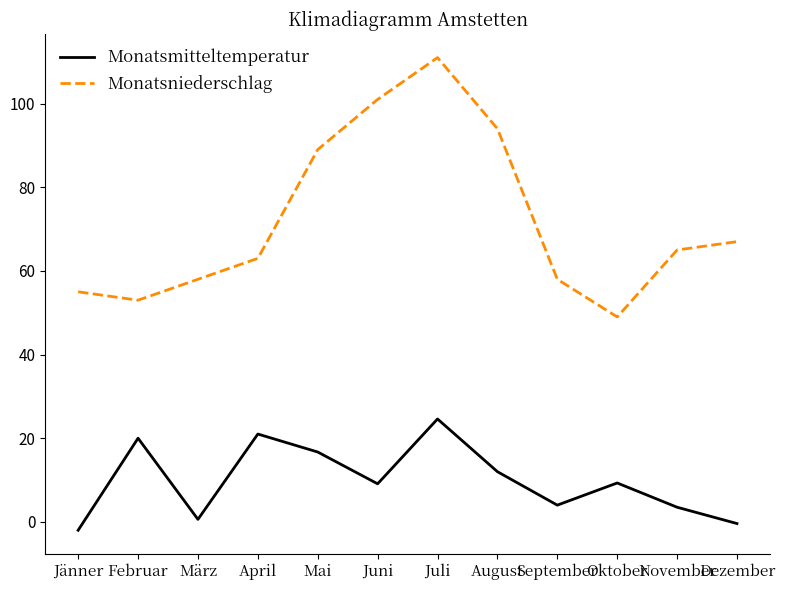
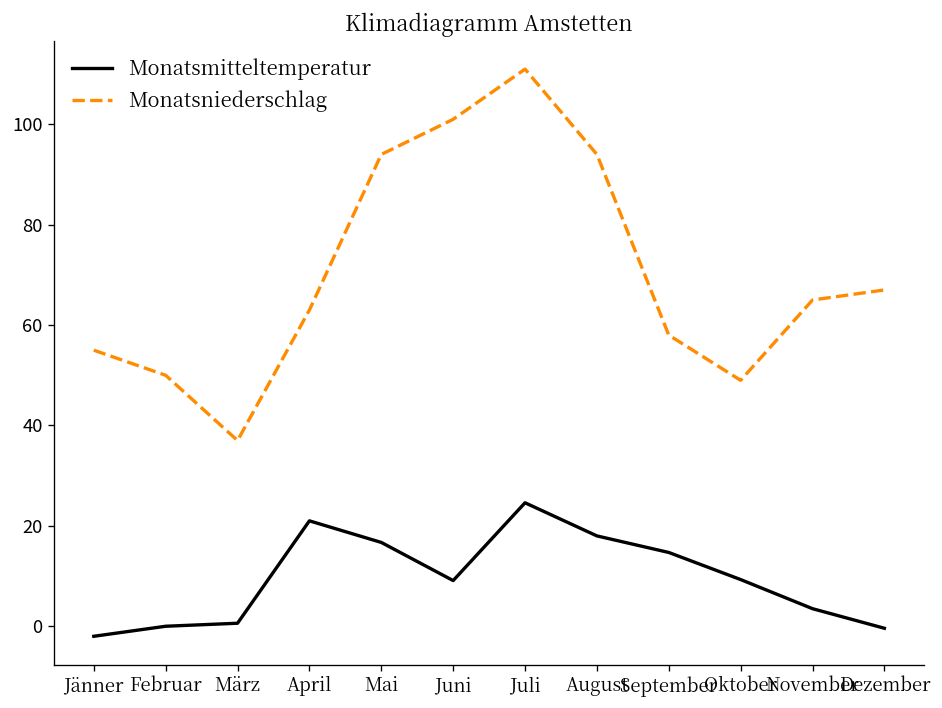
Monatsmitteltemperatur, Februar: 20 -> 0
Monatsniederschlag, Februar: 53 -> 50
Monatsniederschlag, März: 58 -> 37
Monatsniederschlag, Mai: 89 -> 94
Monatsmitteltemperatur, August: 12 -> 18
Monatsmitteltemperatur, September: 4 -> 15
